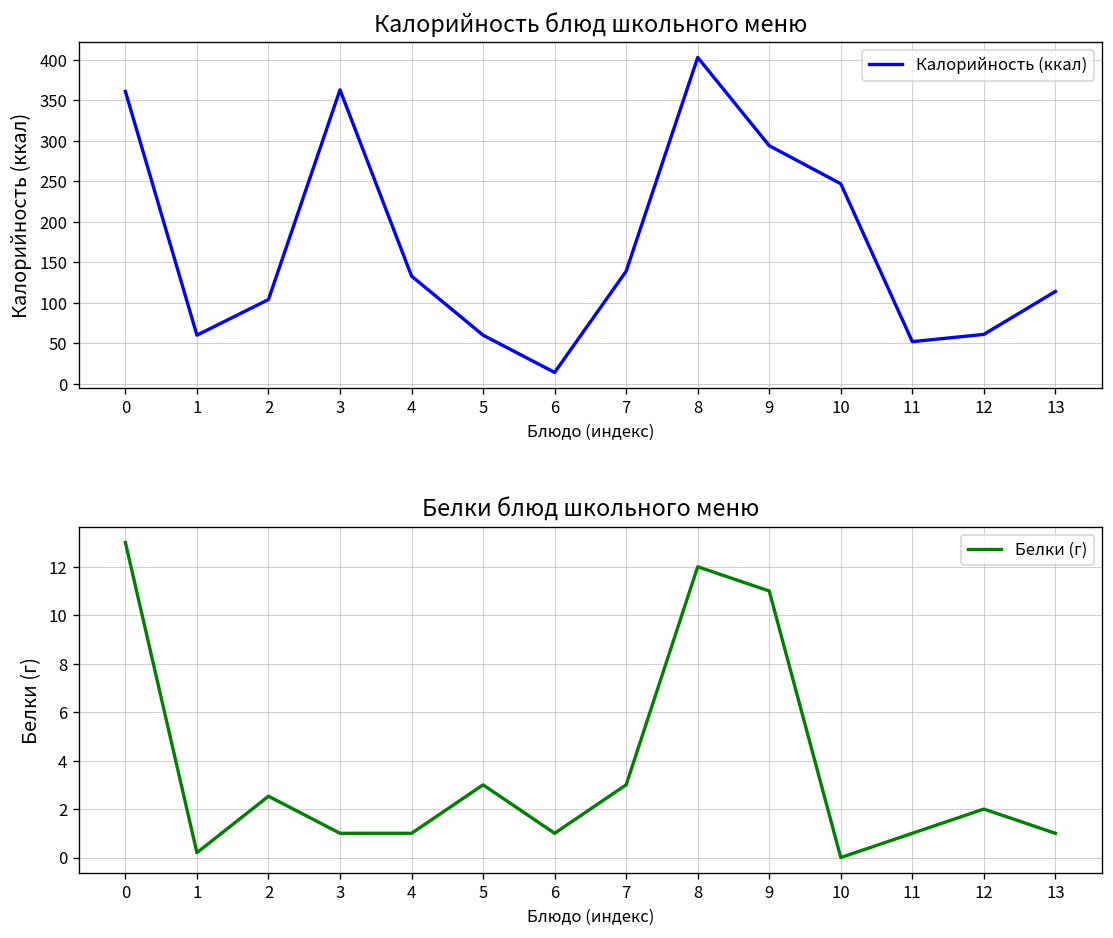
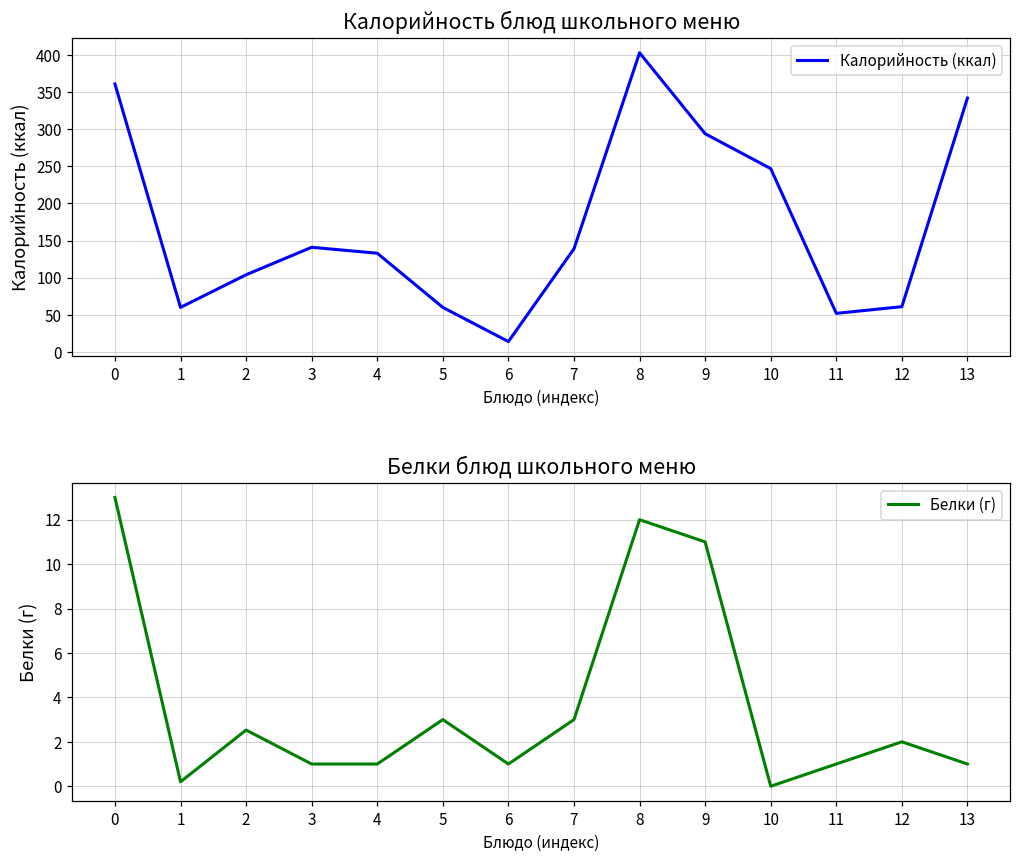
Калорийность блюд школьного меню, 3: 360 -> 140
Калорийность блюд школьного меню, 13: 110 -> 340
